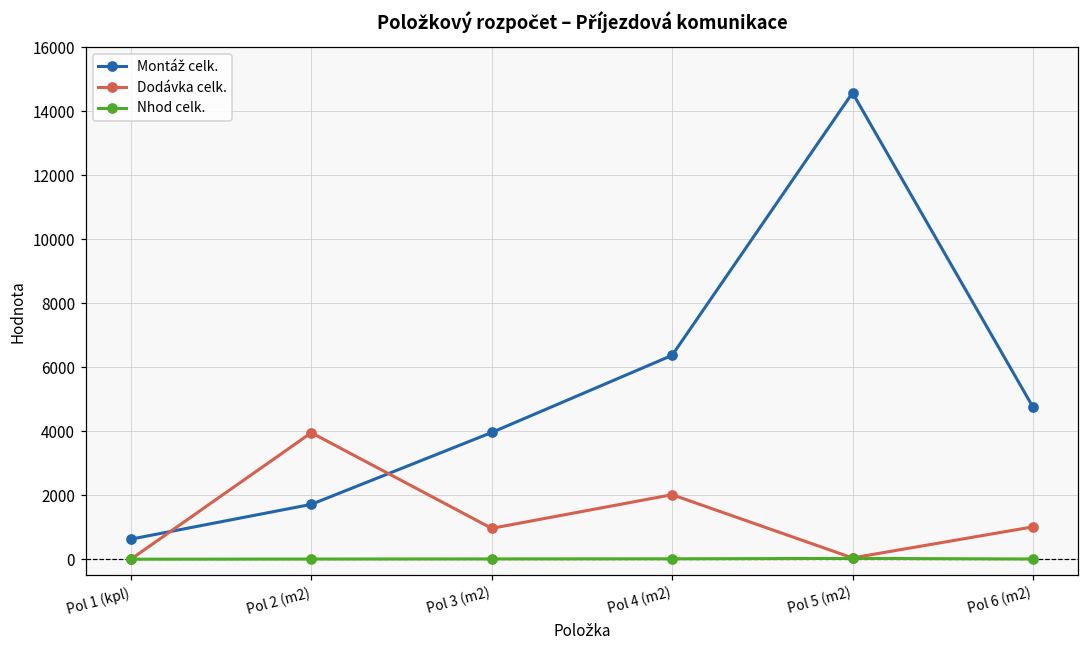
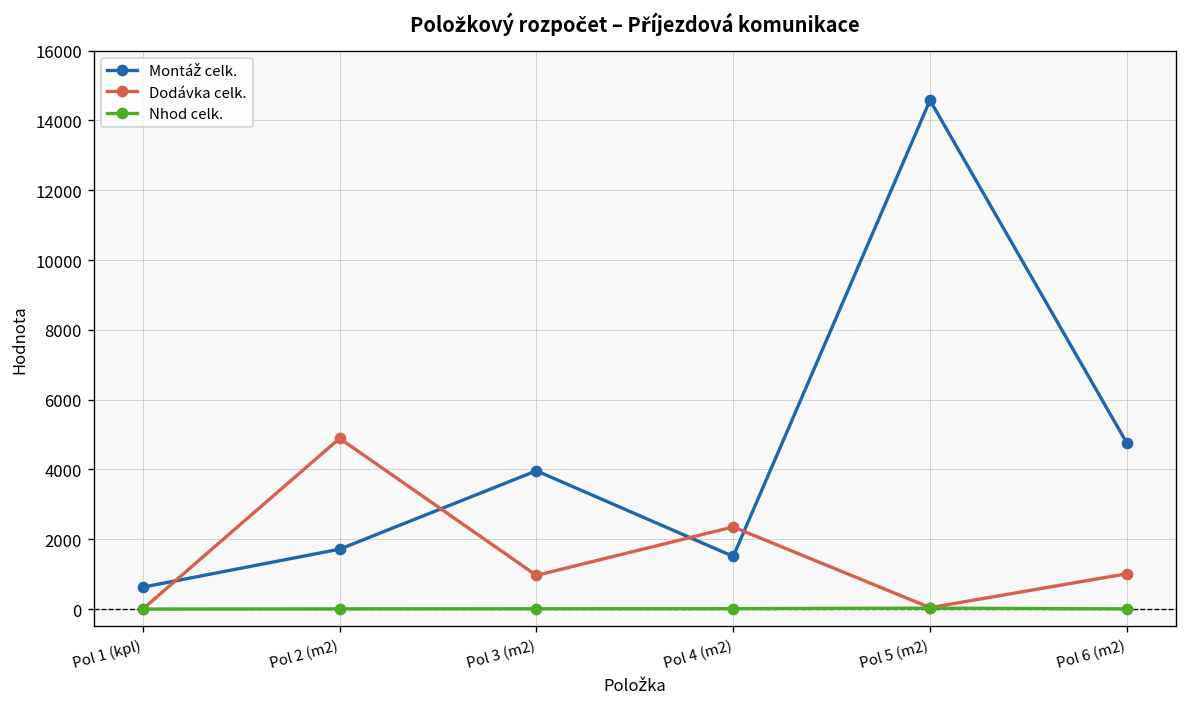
Dodávka celk., Pol 2 (m2): 4000 -> 4900
Montáž celk., Pol 4 (m2): 6400 -> 1500
Dodávka celk., Pol 4 (m2): 2000 -> 2400
